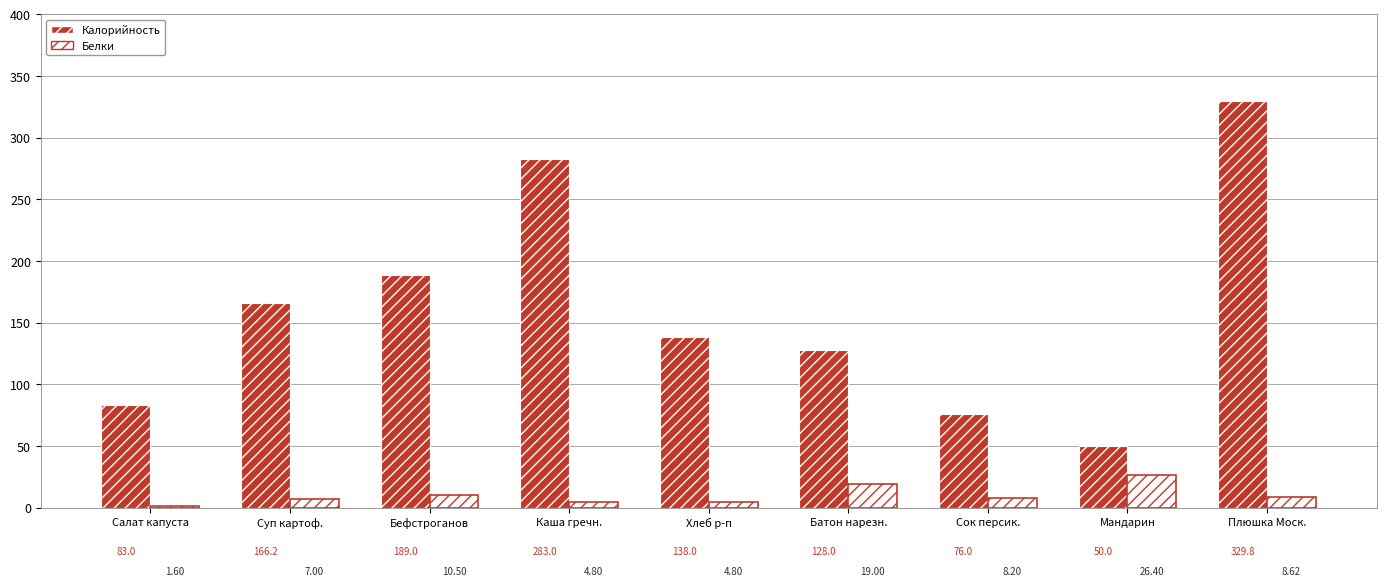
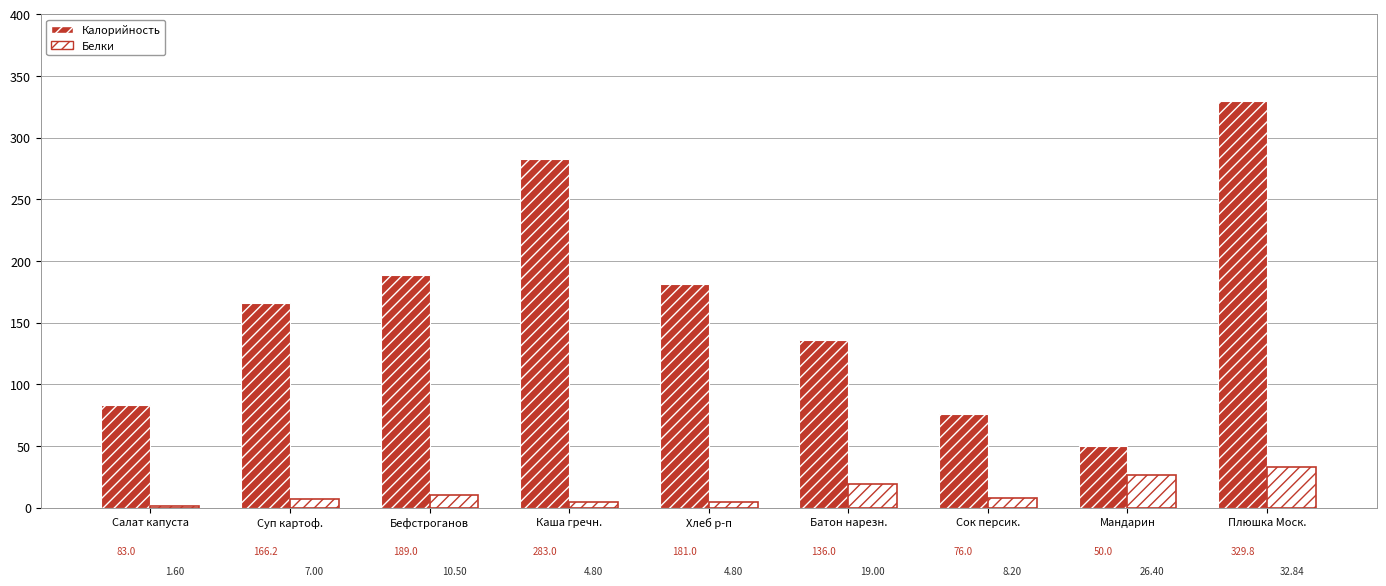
Калорийность, Хлеб р-п: 138.0 -> 181.0
Калорийность, Батон нарезн.: 128.0 -> 136.0
Белки, Плюшка Моск.: 8.62 -> 32.84
